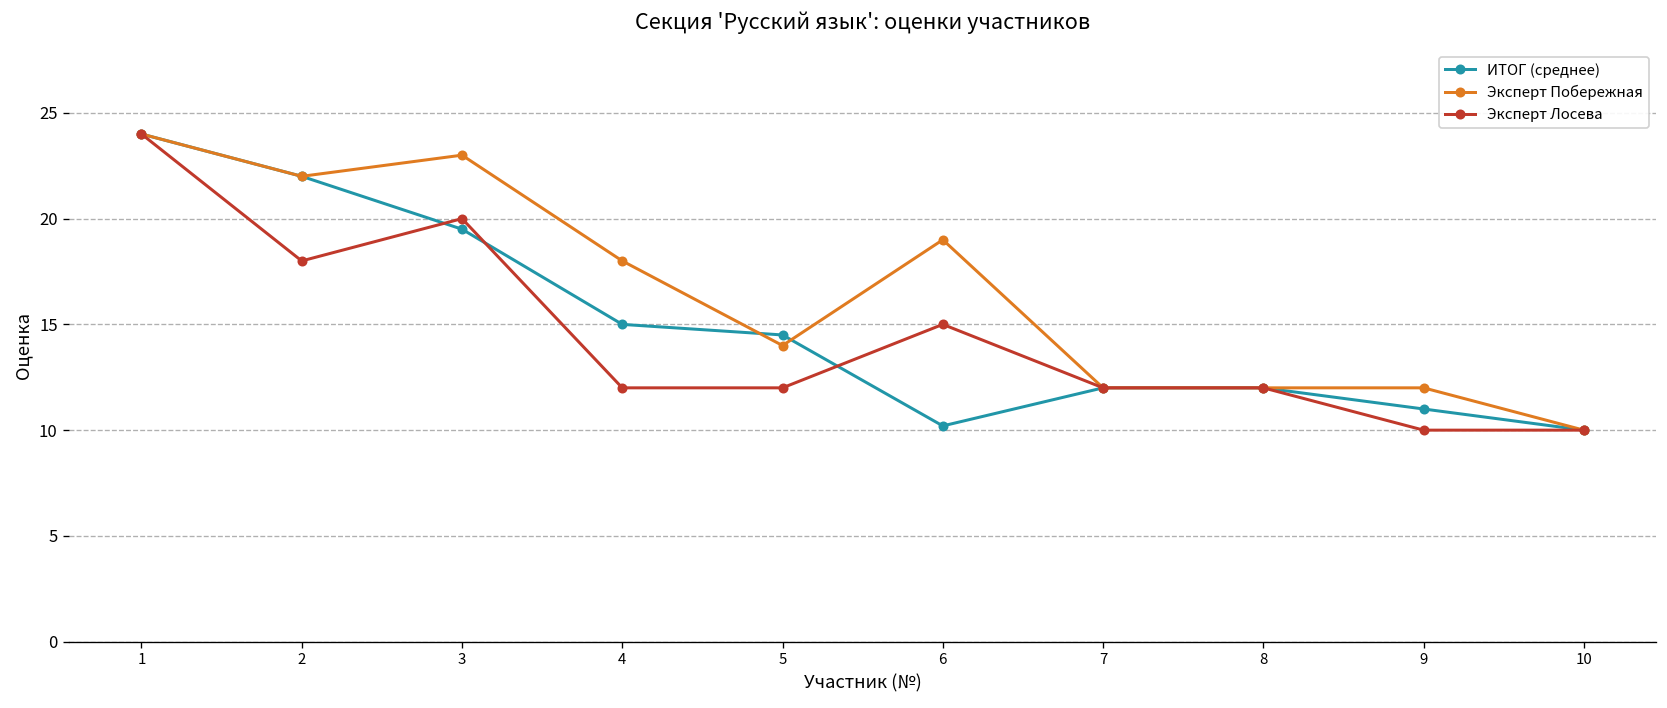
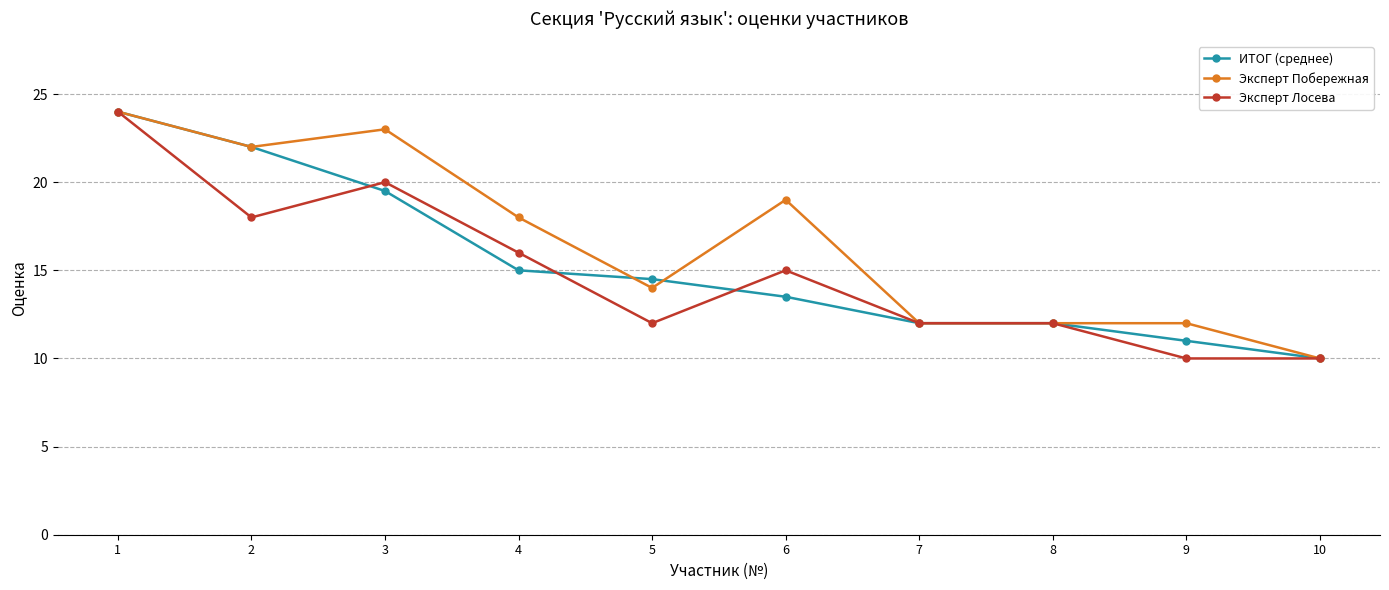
Эксперт Лосева, 4: 12 -> 16
ИТОГ (среднее), 6: 10.2 -> 13.5
